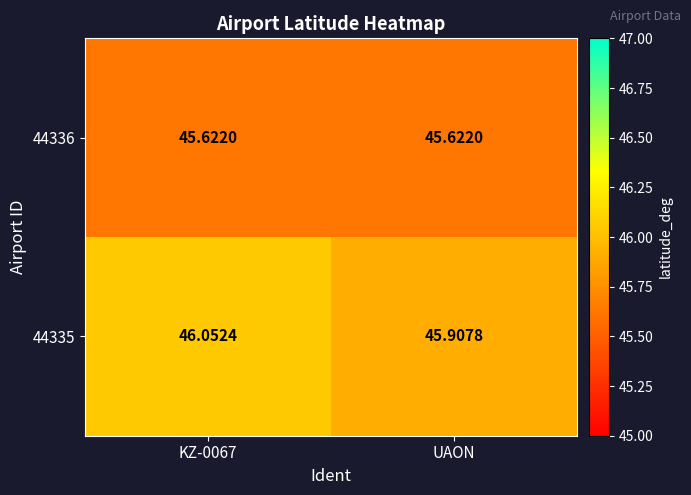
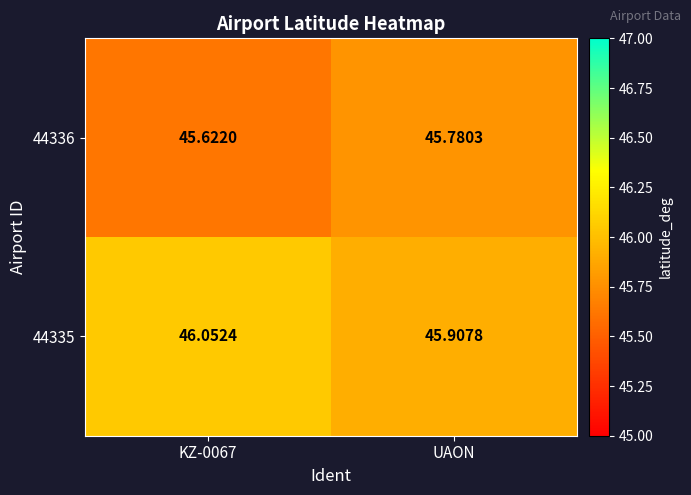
44336, UAON: 45.6220 -> 45.7803
